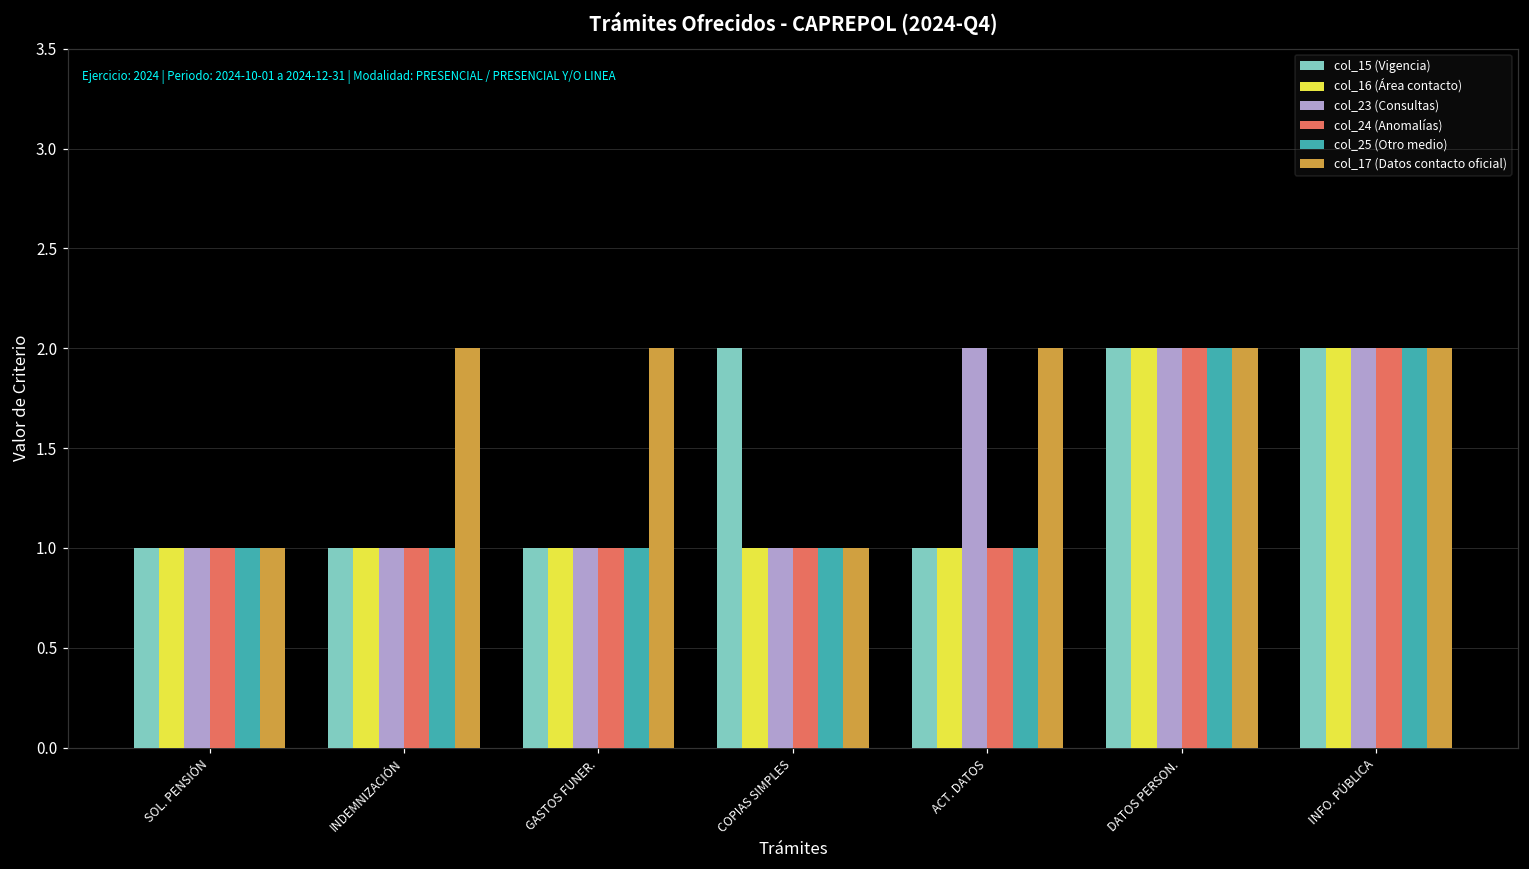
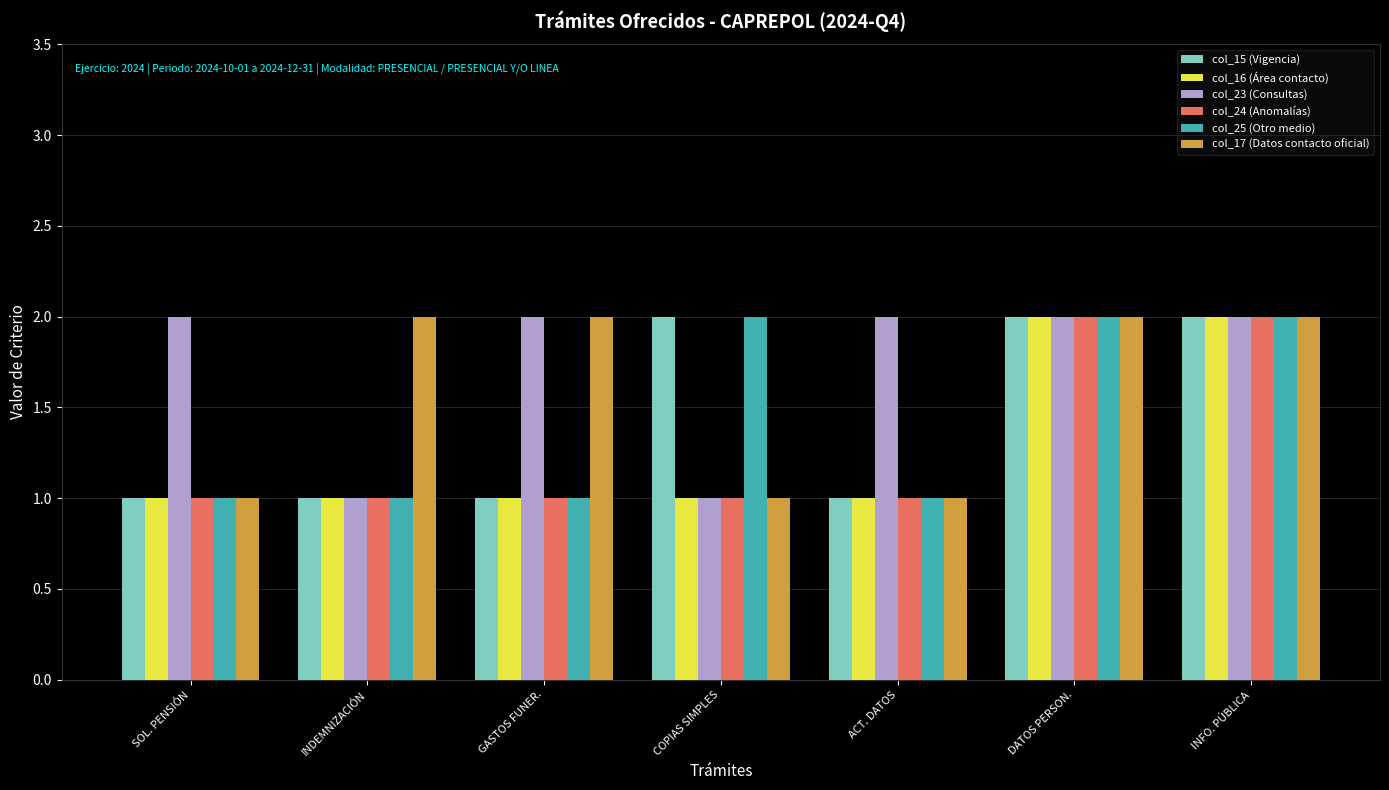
col_23 (Consultas), SOL. PENSIÓN: 1 -> 2
col_23 (Consultas), GASTOS FUNER.: 1 -> 2
col_25 (Otro medio), COPIAS SIMPLES: 1 -> 2
col_17 (Datos contacto oficial), ACT. DATOS: 2 -> 1
